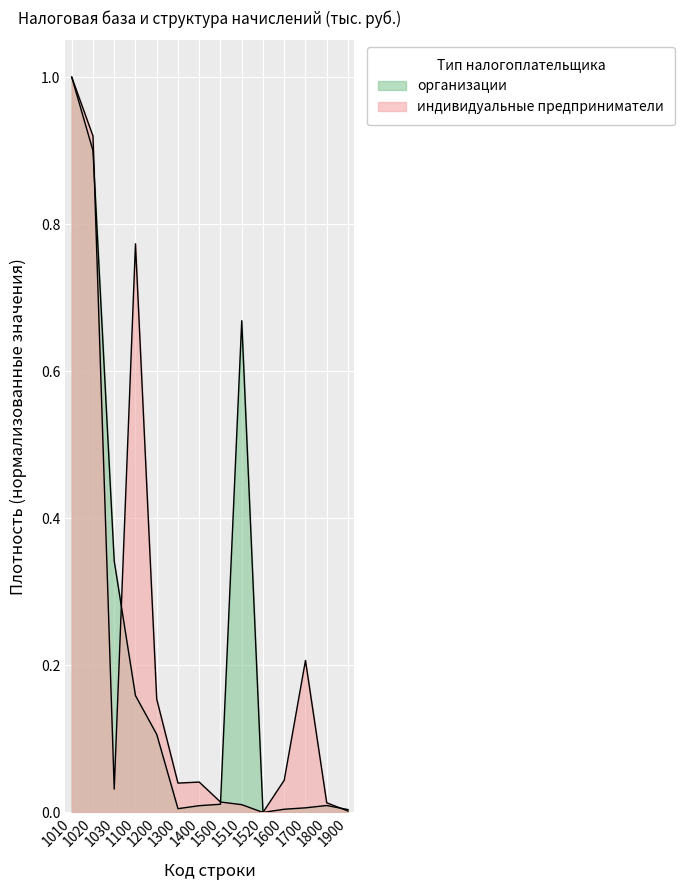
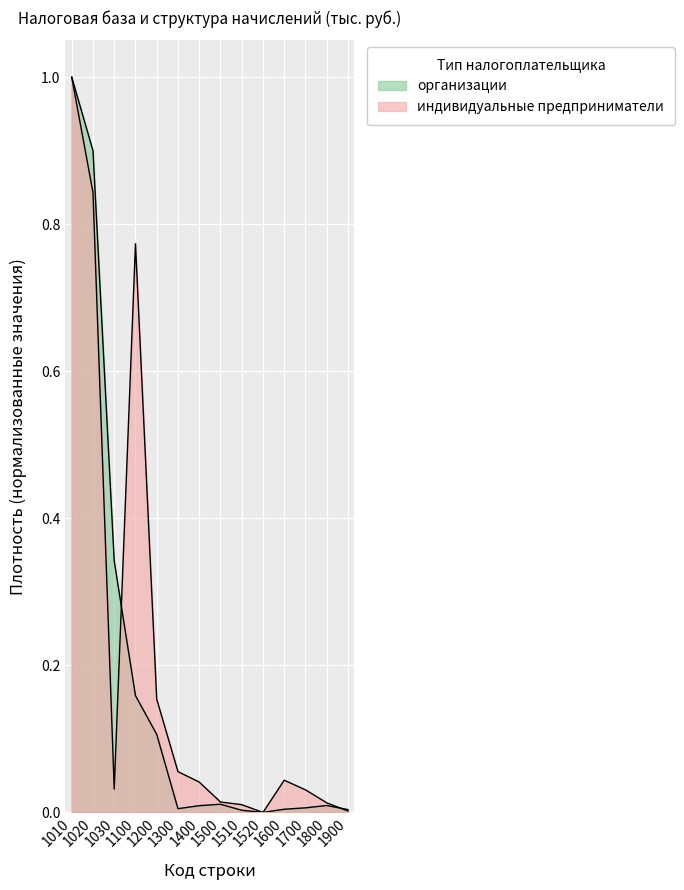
индивидуальные предприниматели, 1020: 0.92 -> 0.84
индивидуальные предприниматели, 1300: 0.04 -> 0.06
организации, 1510: 0.67 -> 0.00
индивидуальные предприниматели, 1700: 0.21 -> 0.03
